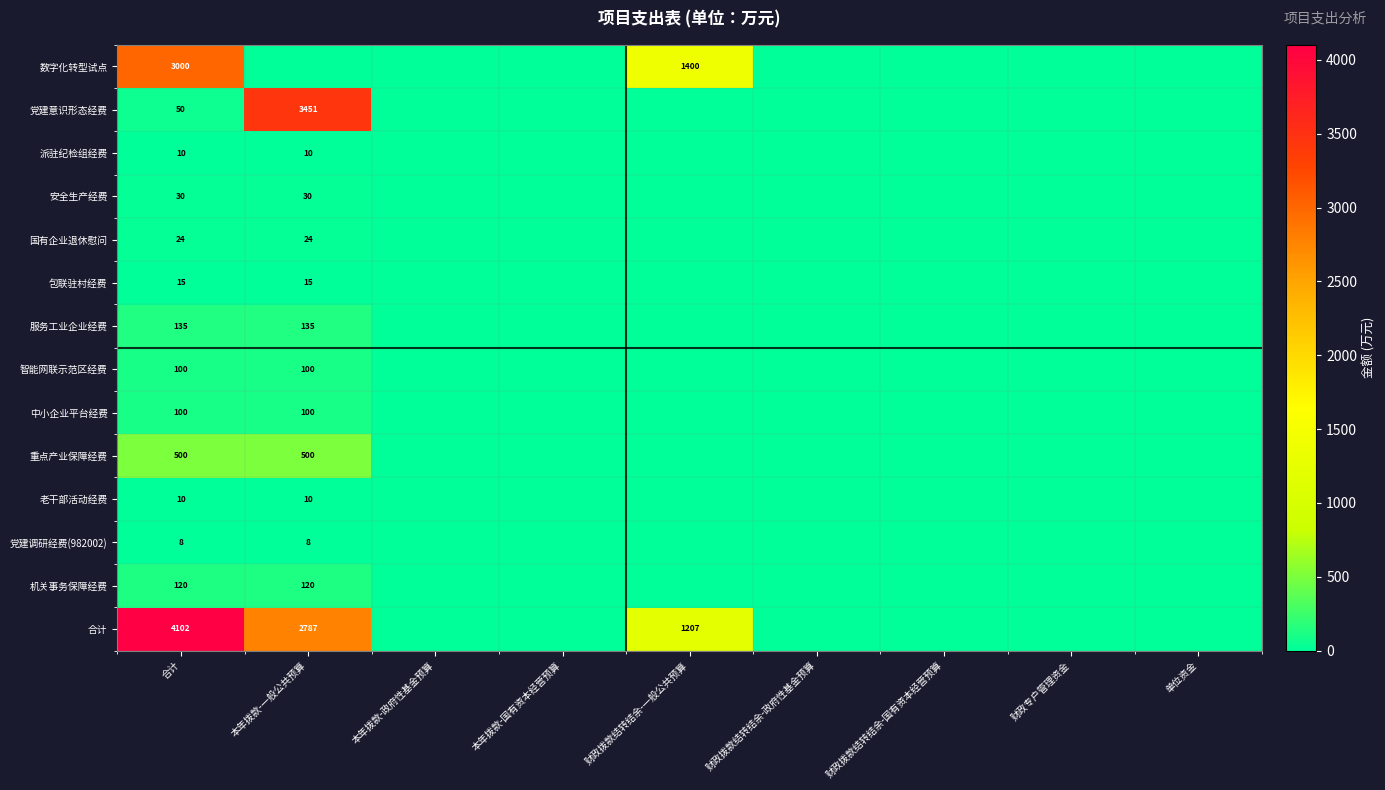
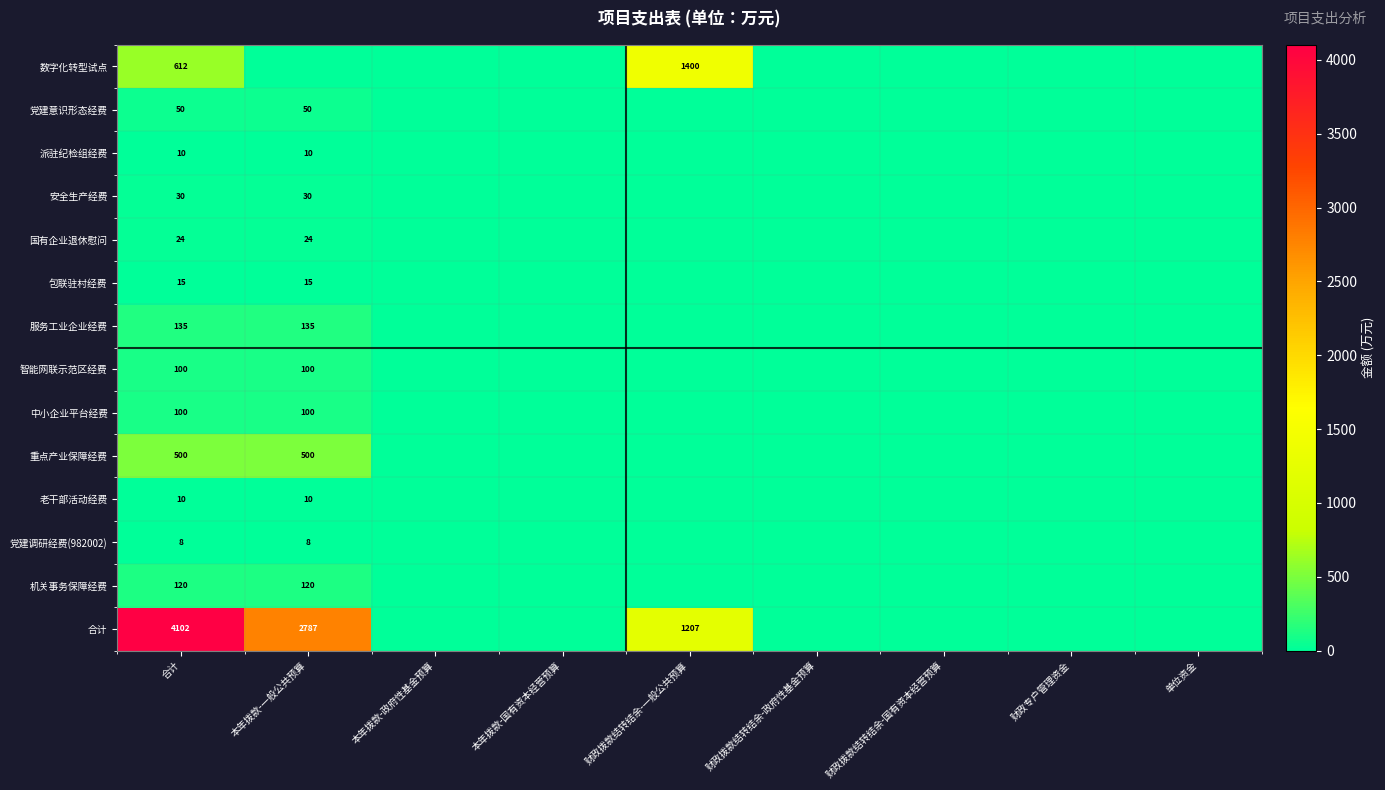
数字化转型试点, 合计: 3000 -> 612
党建意识形态经费, 本年拨款-一般公共预算: 3451 -> 50
